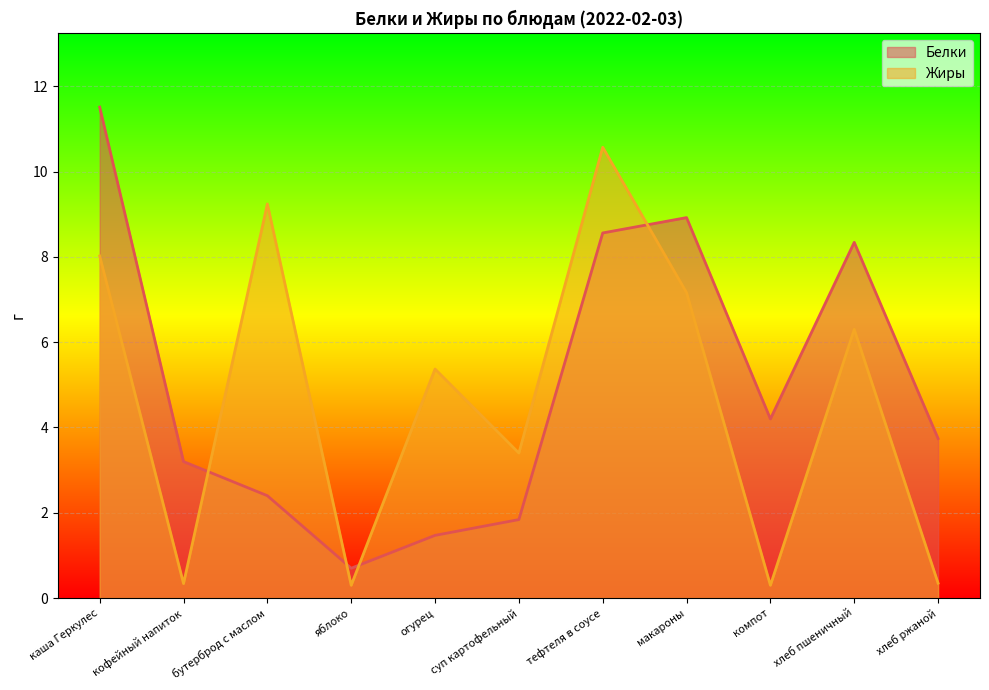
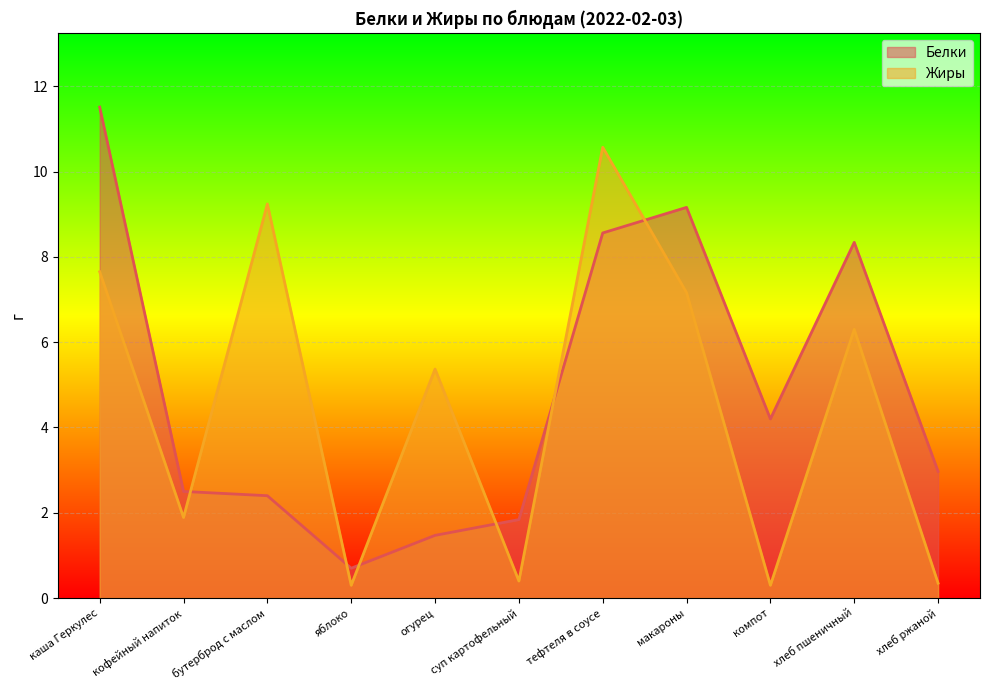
Жиры, каша Геркулес: 8.0 -> 7.7
Белки, кофейный напиток: 3.2 -> 2.5
Жиры, кофейный напиток: 0.3 -> 1.9
Жиры, суп картофельный: 3.4 -> 0.4
Белки, макароны: 8.9 -> 9.2
Белки, хлеб ржаной: 3.7 -> 3.0
